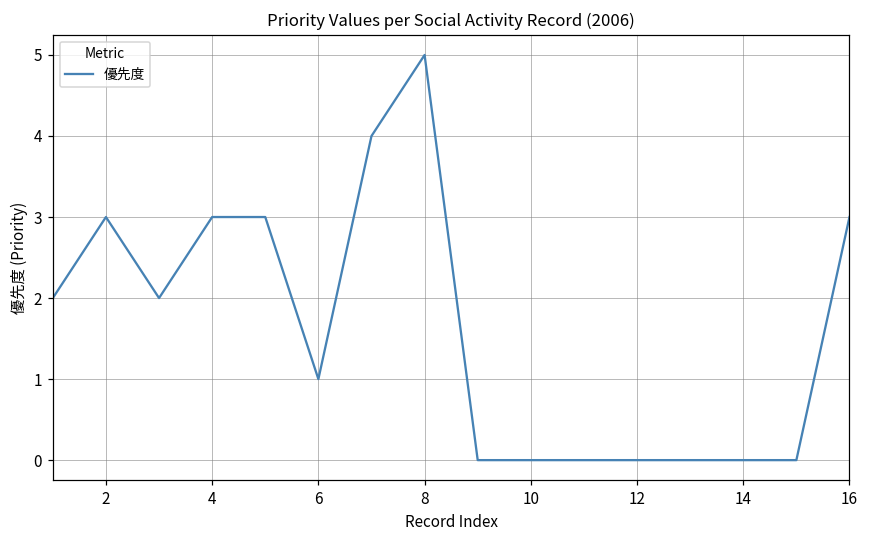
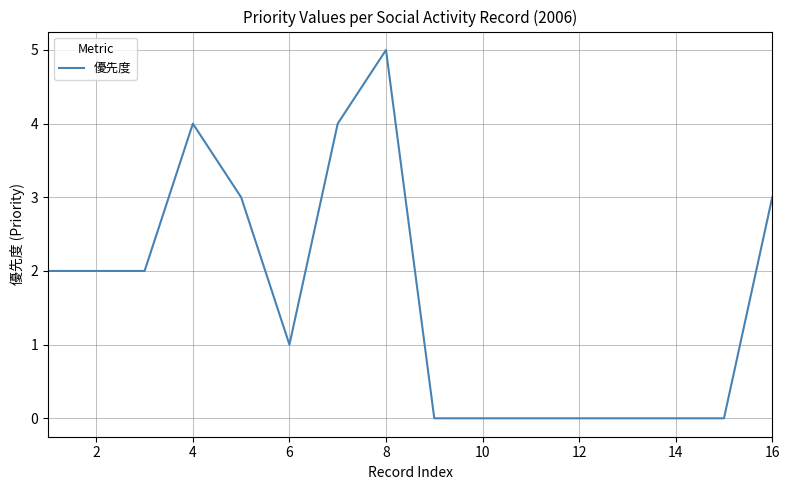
2: 3 -> 2
4: 3 -> 4
